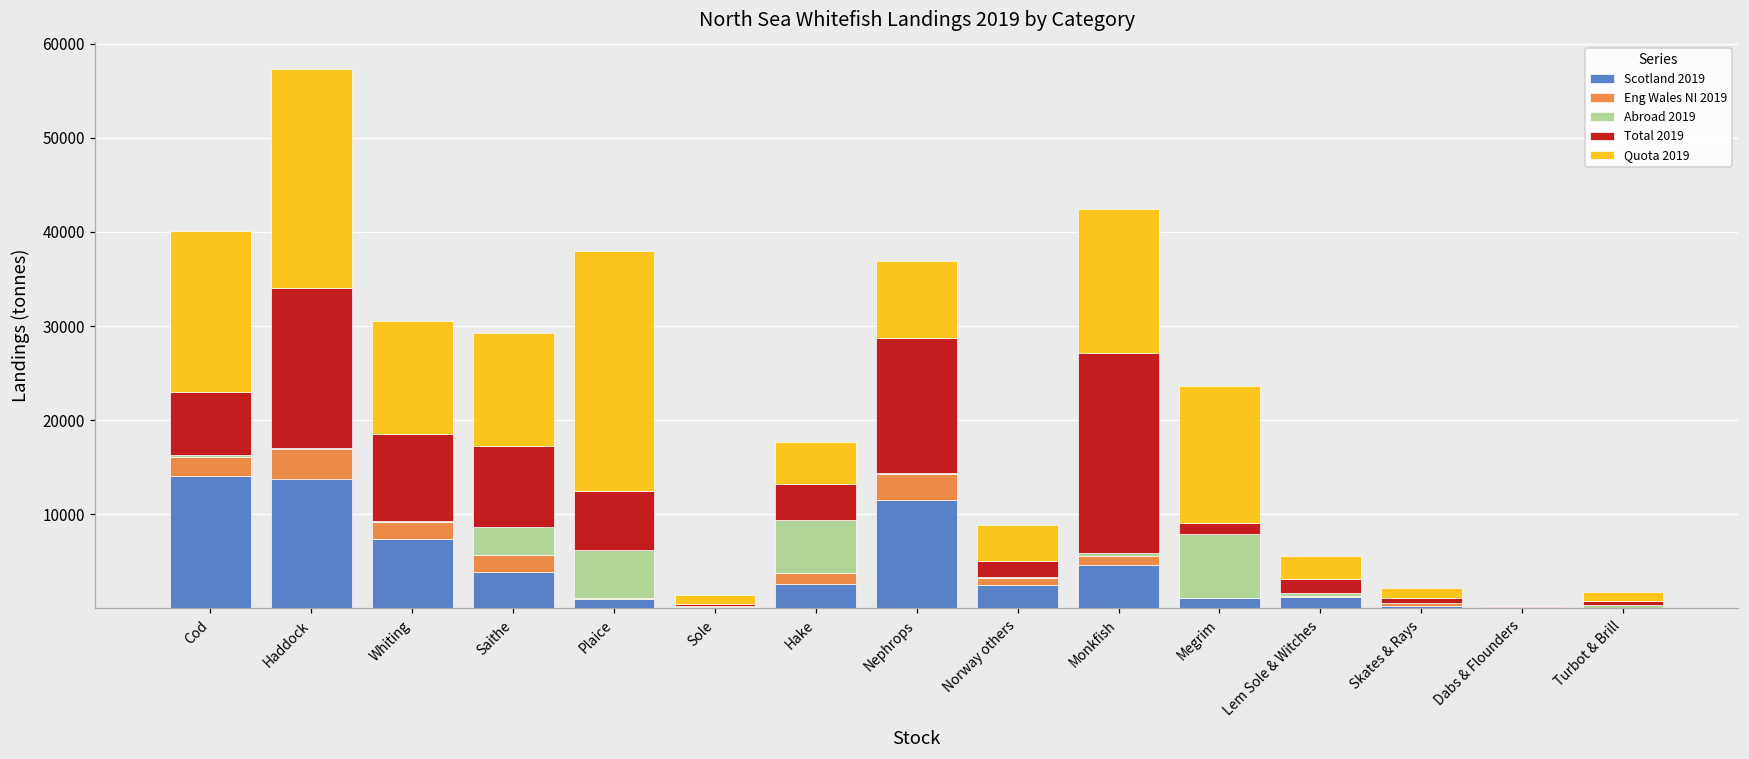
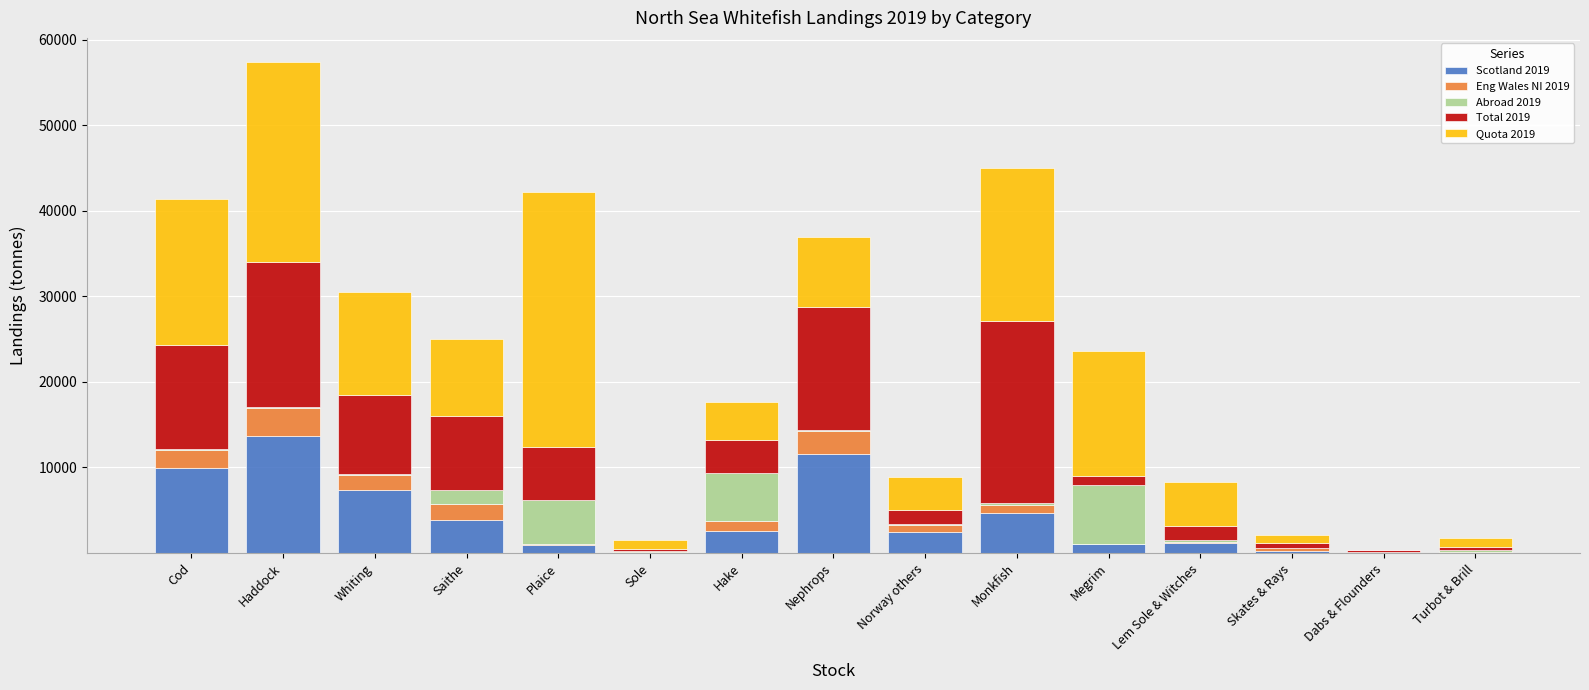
Scotland 2019, Cod: 14000 -> 10000
Total 2019, Cod: 7000 -> 12000
Abroad 2019, Saithe: 3000 -> 2000
Quota 2019, Saithe: 12000 -> 9000
Quota 2019, Plaice: 26000 -> 30000
Quota 2019, Monkfish: 15000 -> 18000
Quota 2019, Lem Sole & Witches: 2000 -> 5000
